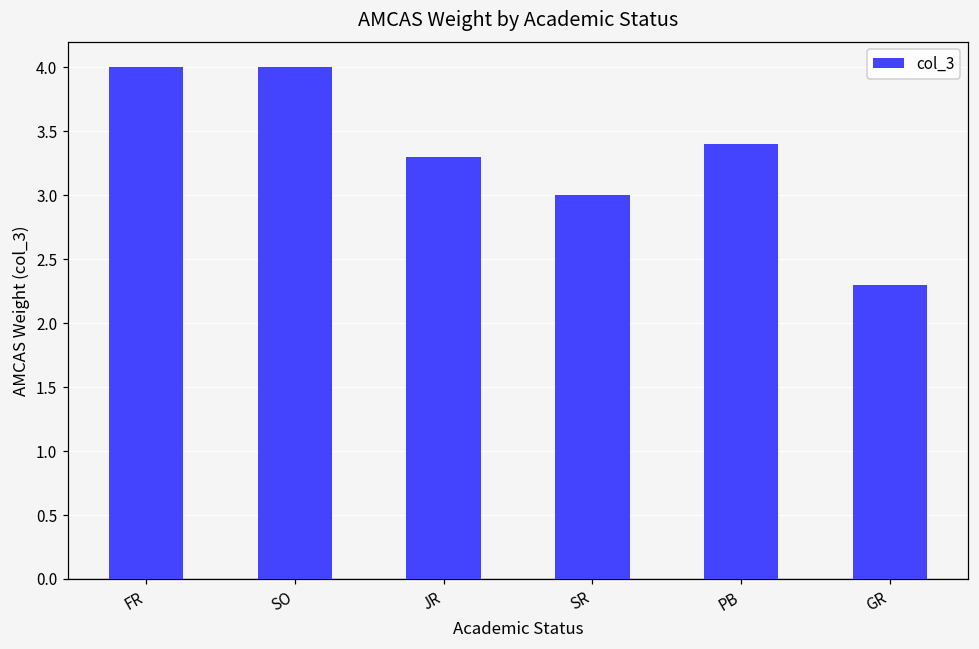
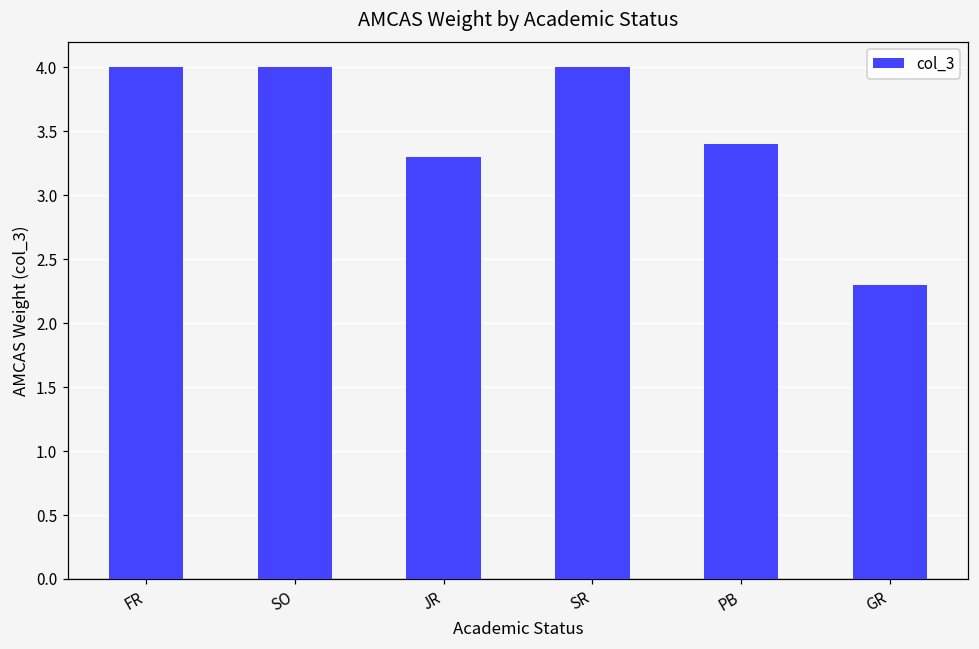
SR: 3 -> 4
